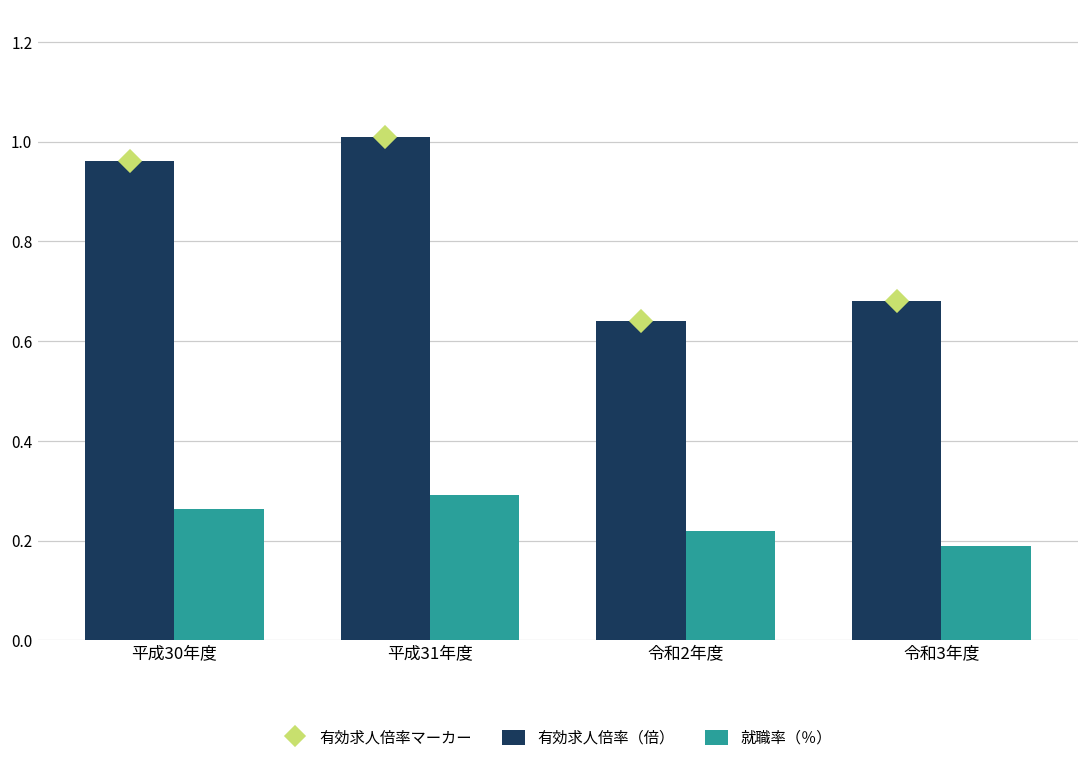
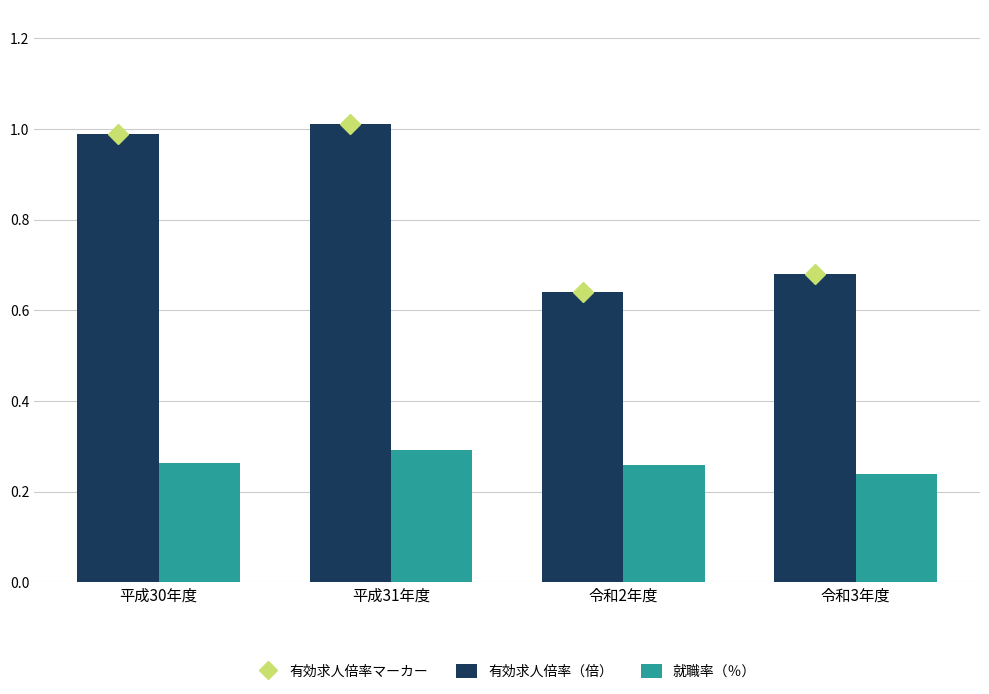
有効求人倍率（倍）, 平成30年度: 0.96 -> 0.99
就職率（％）, 令和2年度: 0.22 -> 0.26
就職率（％）, 令和3年度: 0.19 -> 0.24
